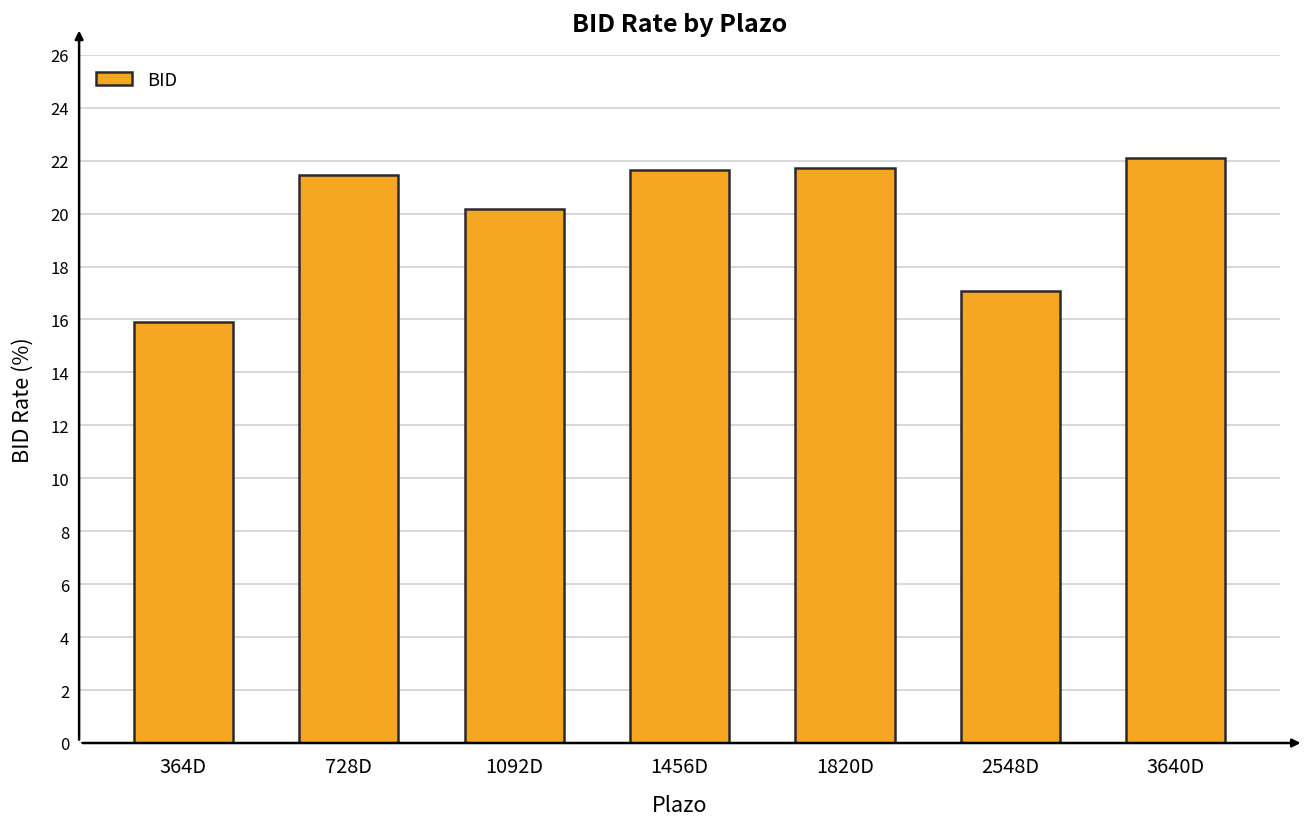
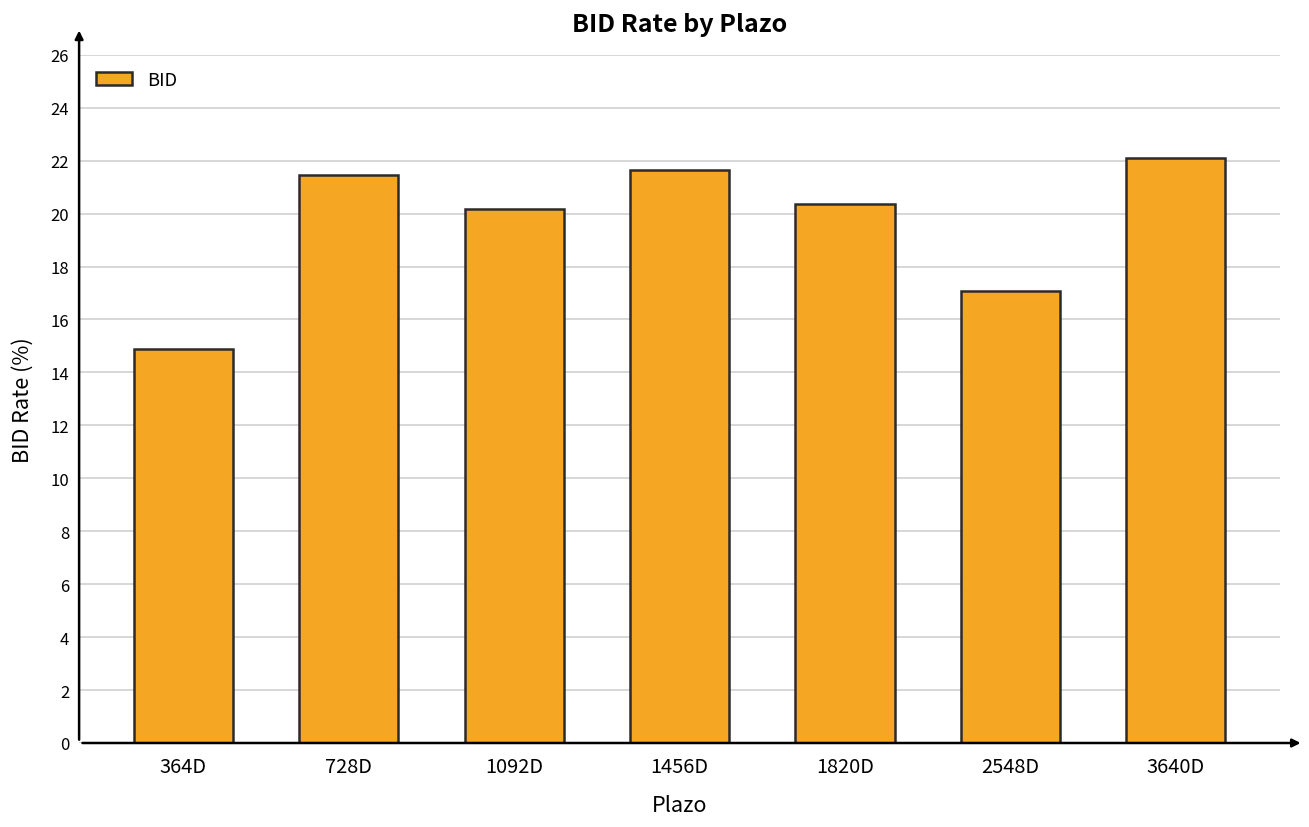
364D: 15.9 -> 14.9
1820D: 21.7 -> 20.4
